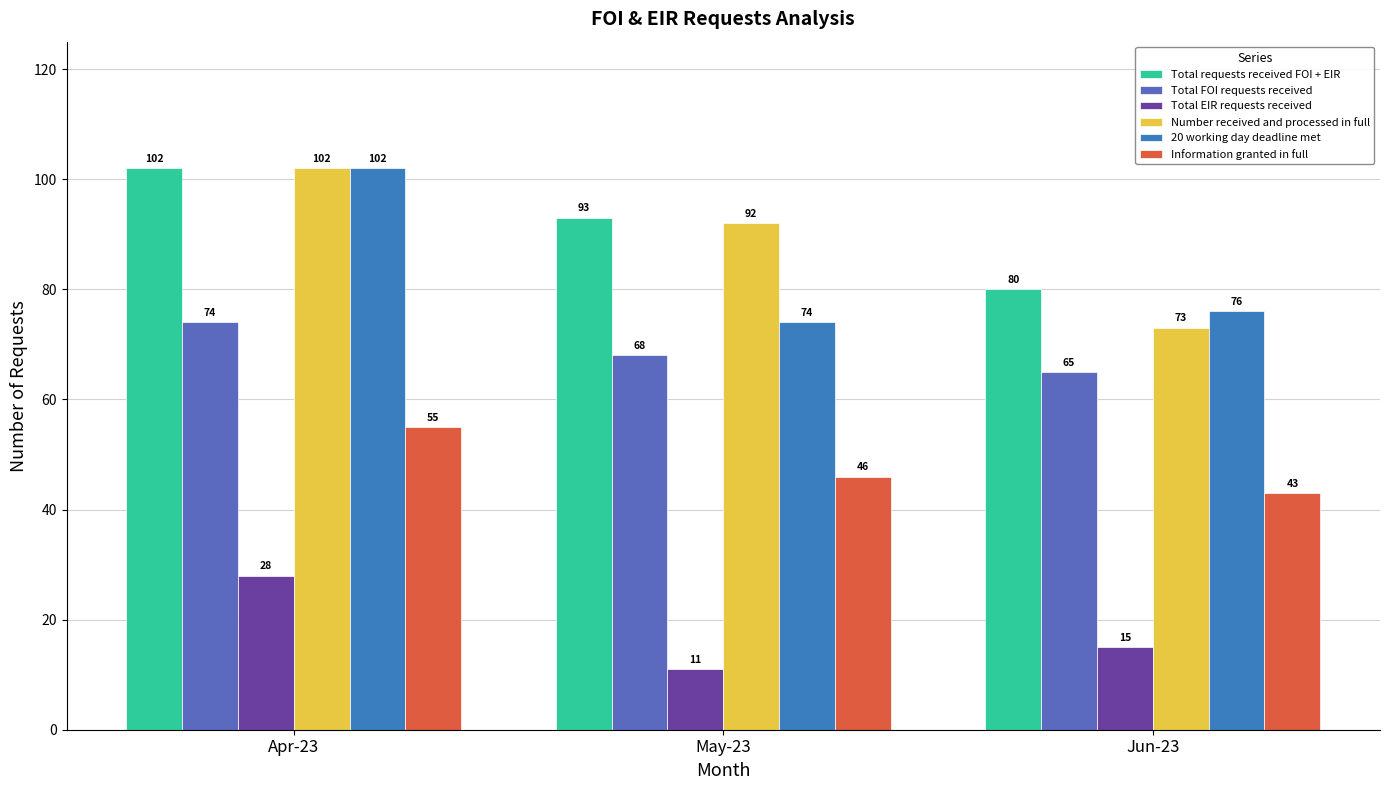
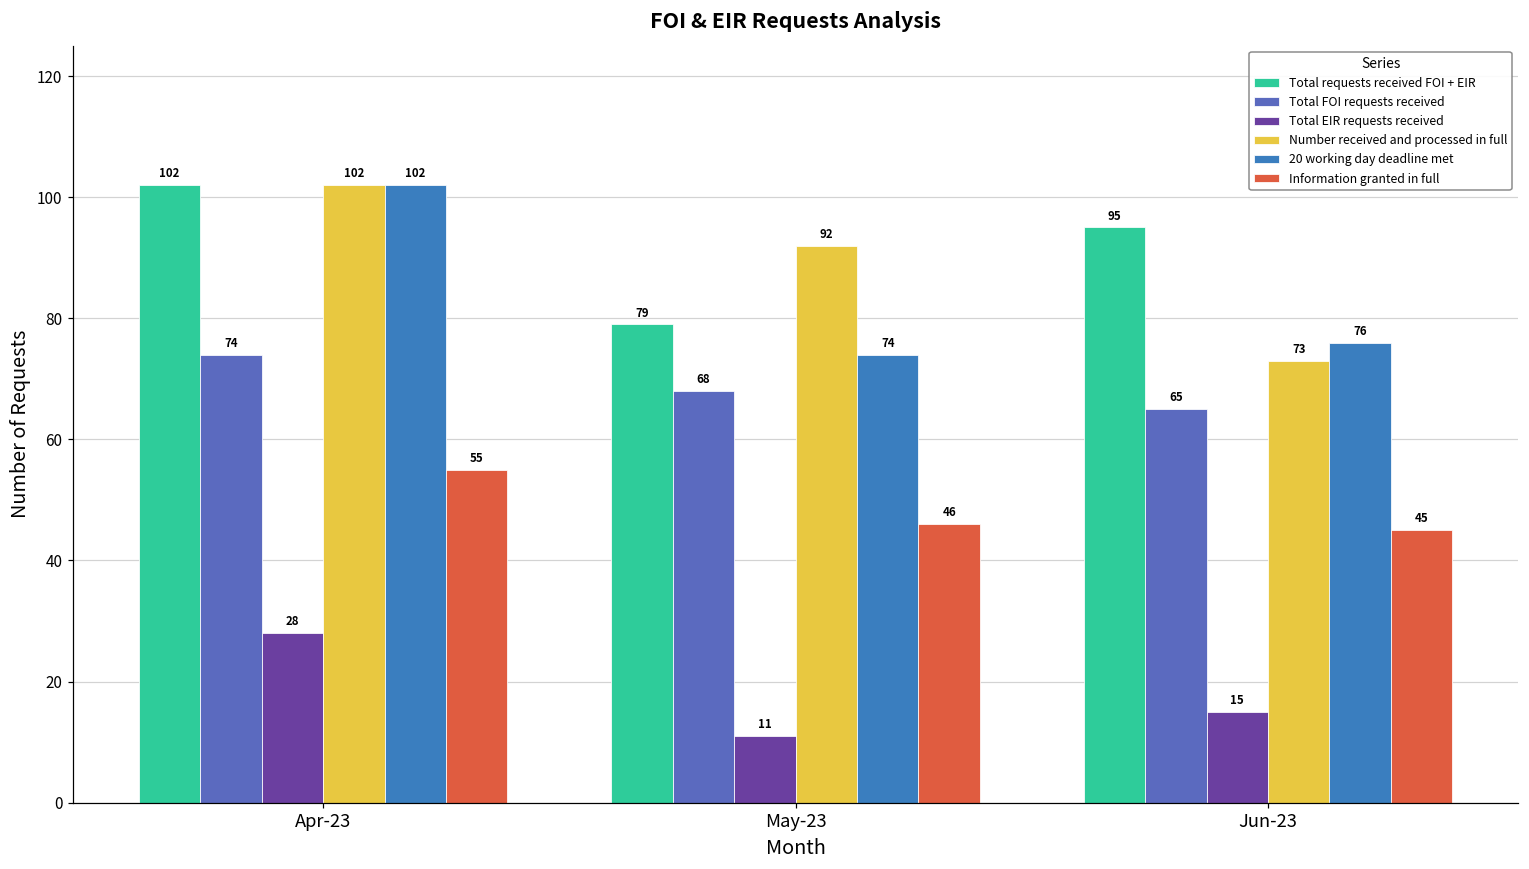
Total requests received FOI + EIR, May-23: 93 -> 79
Total requests received FOI + EIR, Jun-23: 80 -> 95
Information granted in full, Jun-23: 43 -> 45
